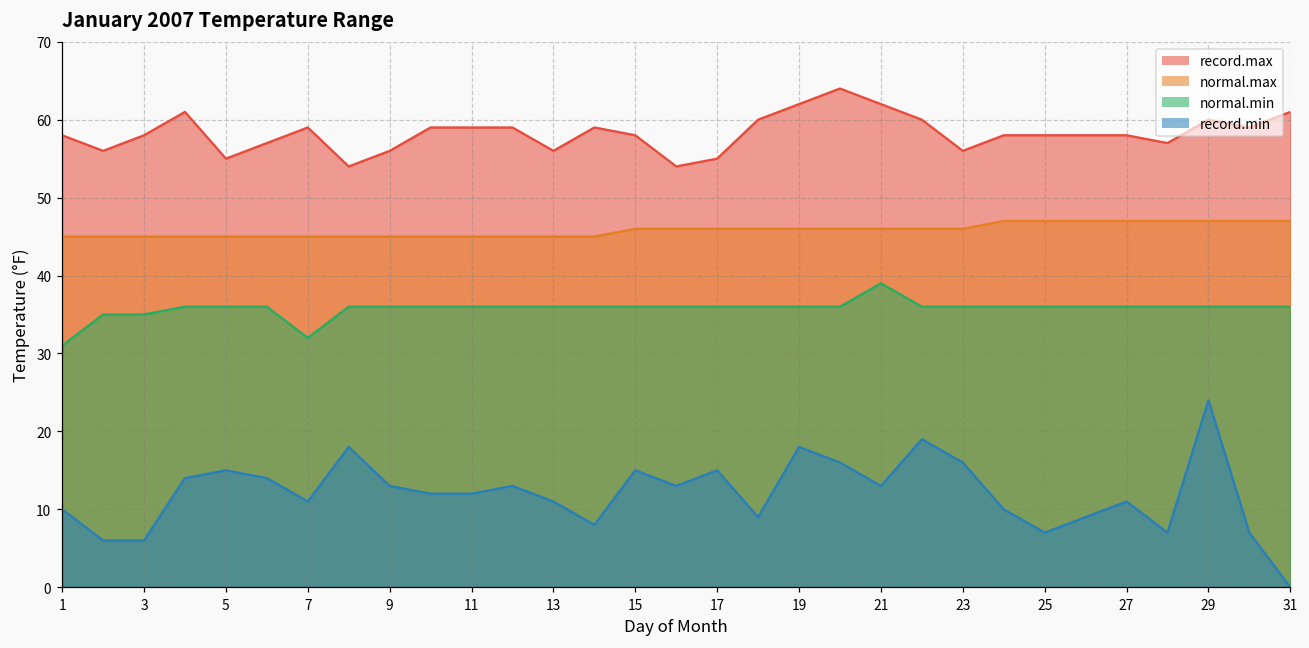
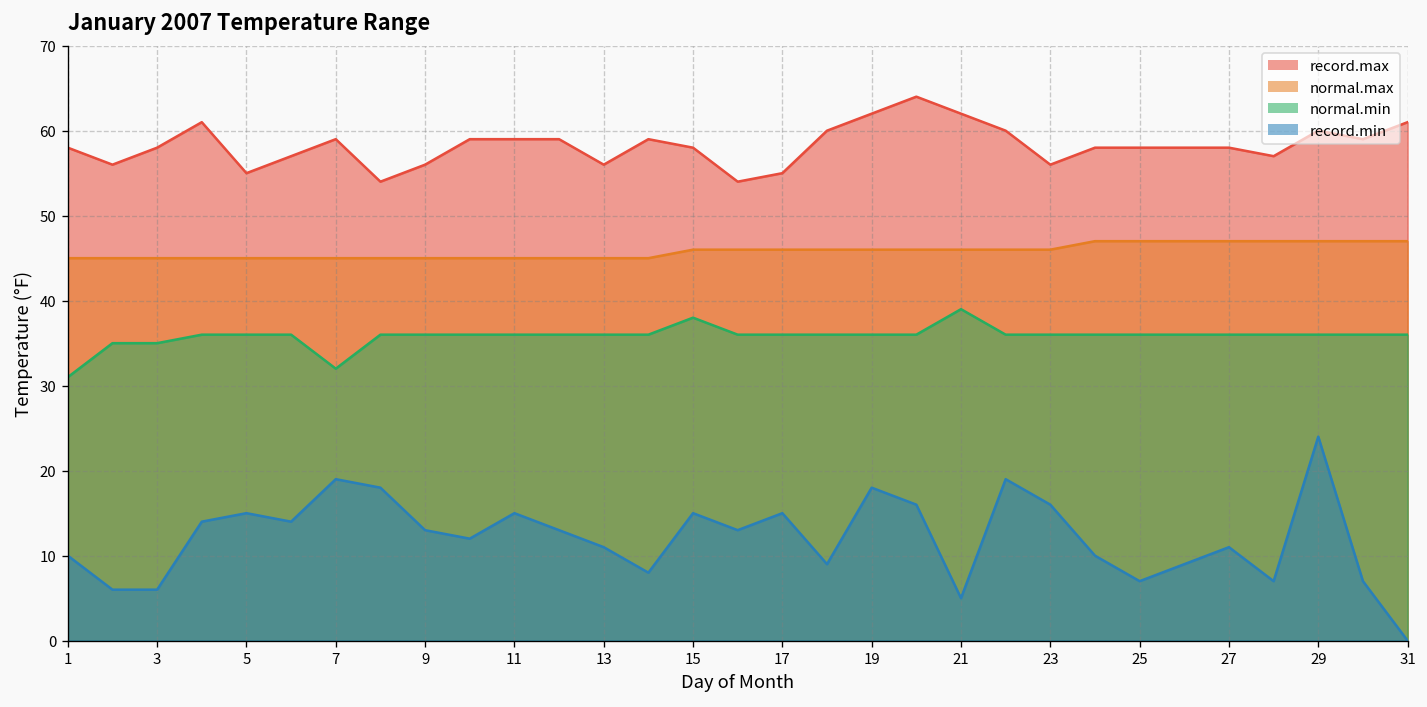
record.min, 7: 11 -> 19
record.min, 11: 12 -> 15
normal.min, 15: 36 -> 38
record.min, 21: 13 -> 5
